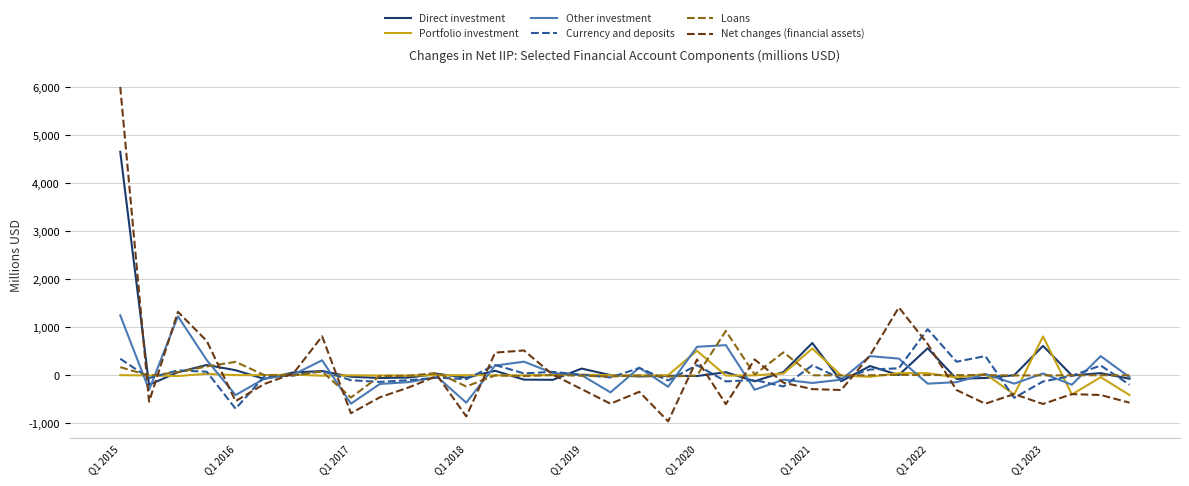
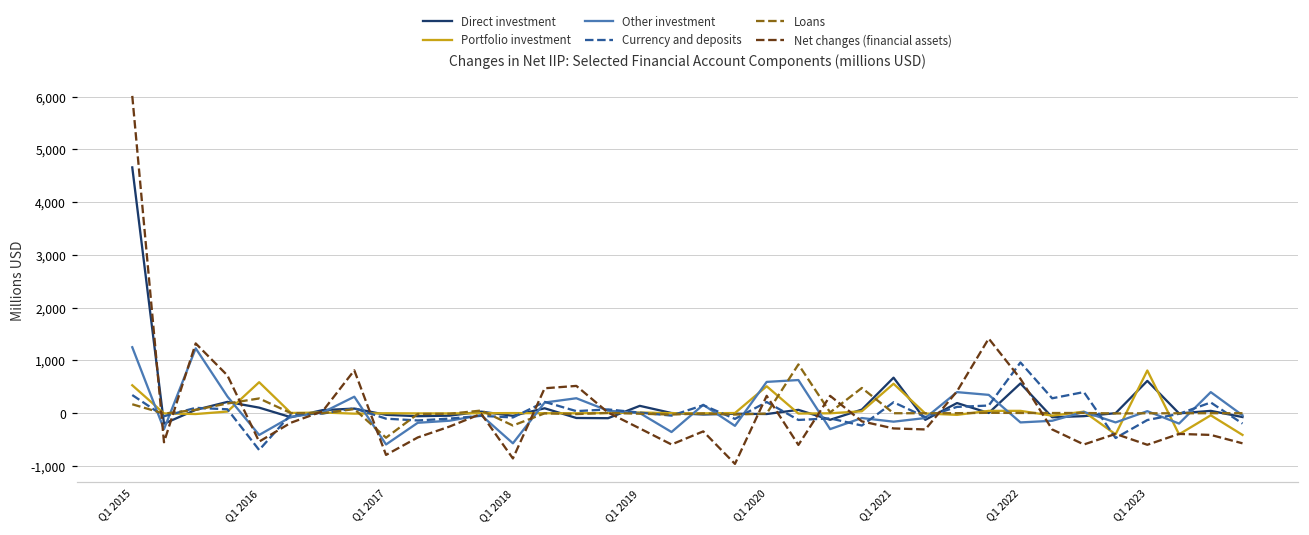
Portfolio investment, Q1 2015: 0 -> 500
Portfolio investment, Q1 2016: 0 -> 600
